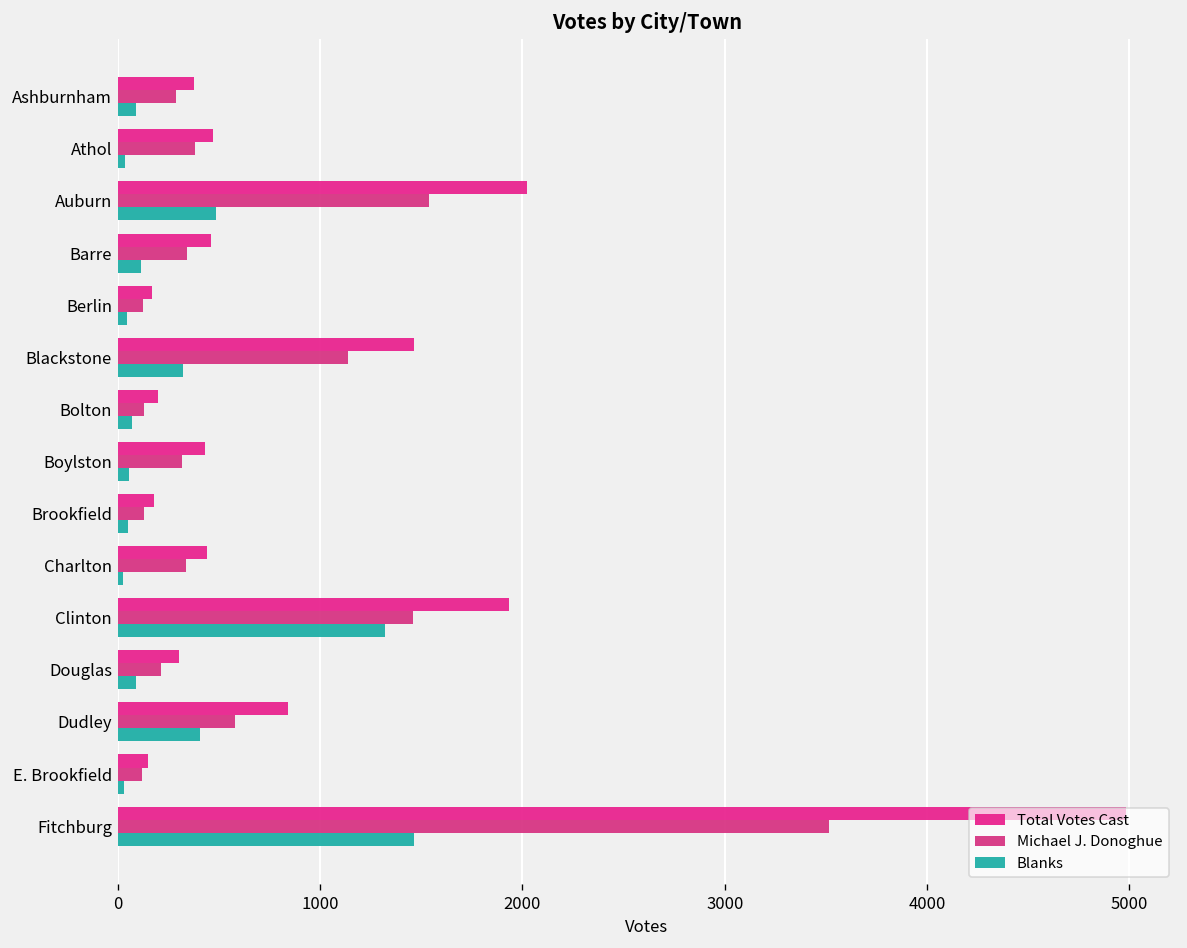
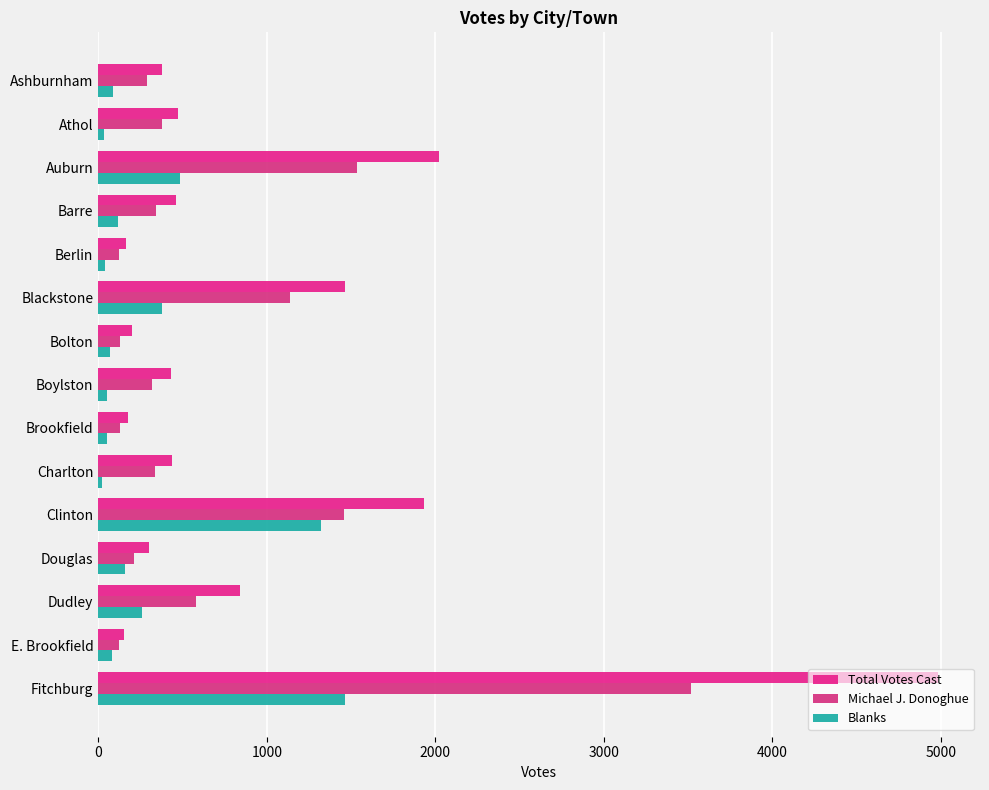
Blanks, Blackstone: 320 -> 380
Blanks, Douglas: 90 -> 160
Blanks, Dudley: 410 -> 260
Blanks, E. Brookfield: 30 -> 80
